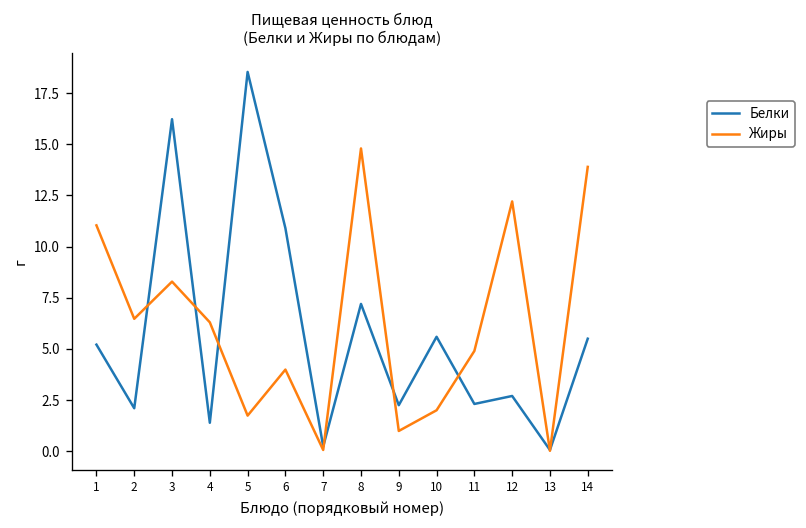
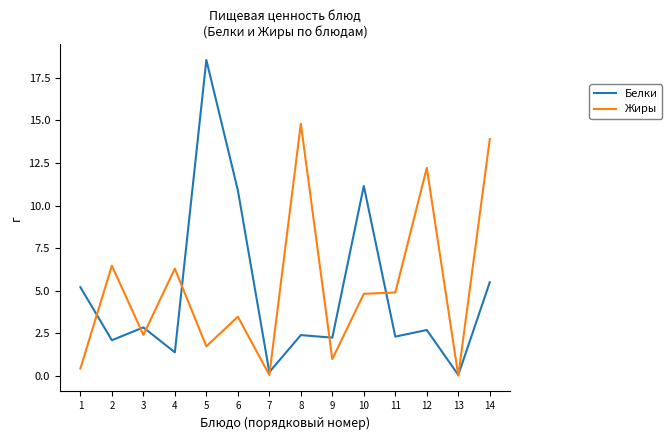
Жиры, 1: 11.0 -> 0.4
Белки, 3: 16.2 -> 2.9
Жиры, 3: 8.3 -> 2.4
Жиры, 6: 4.0 -> 3.5
Белки, 8: 7.2 -> 2.4
Белки, 10: 5.6 -> 11.1
Жиры, 10: 2.0 -> 4.8
